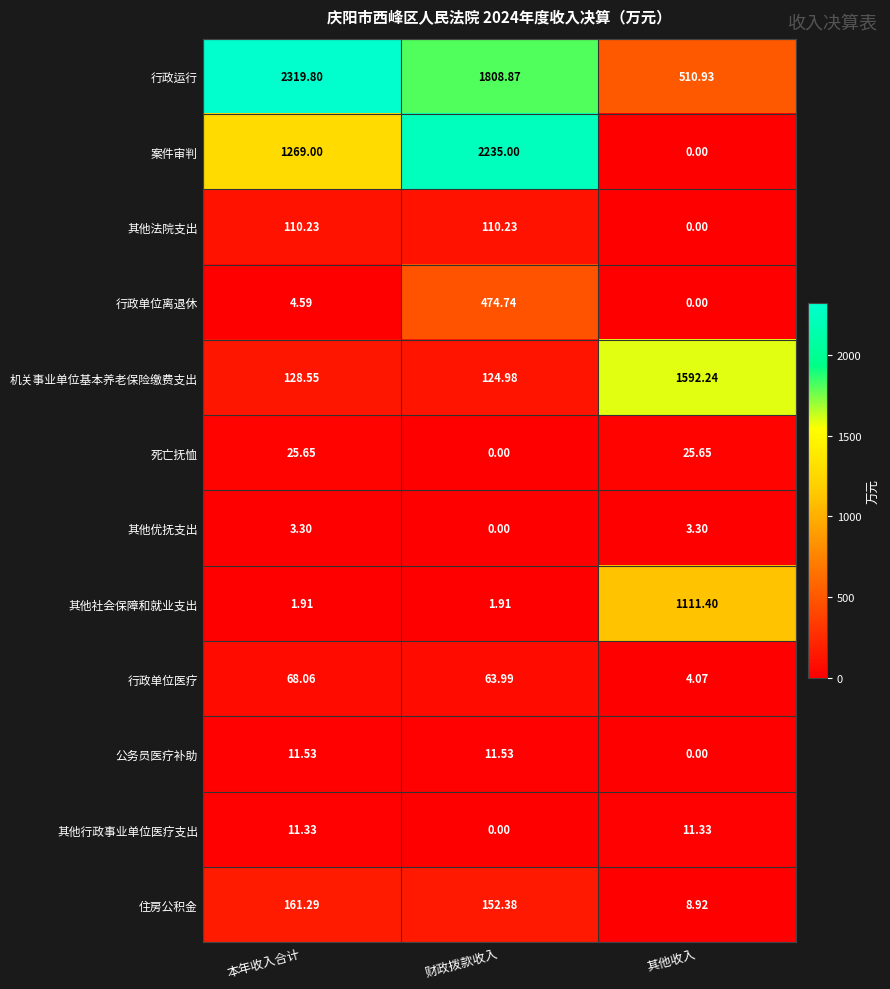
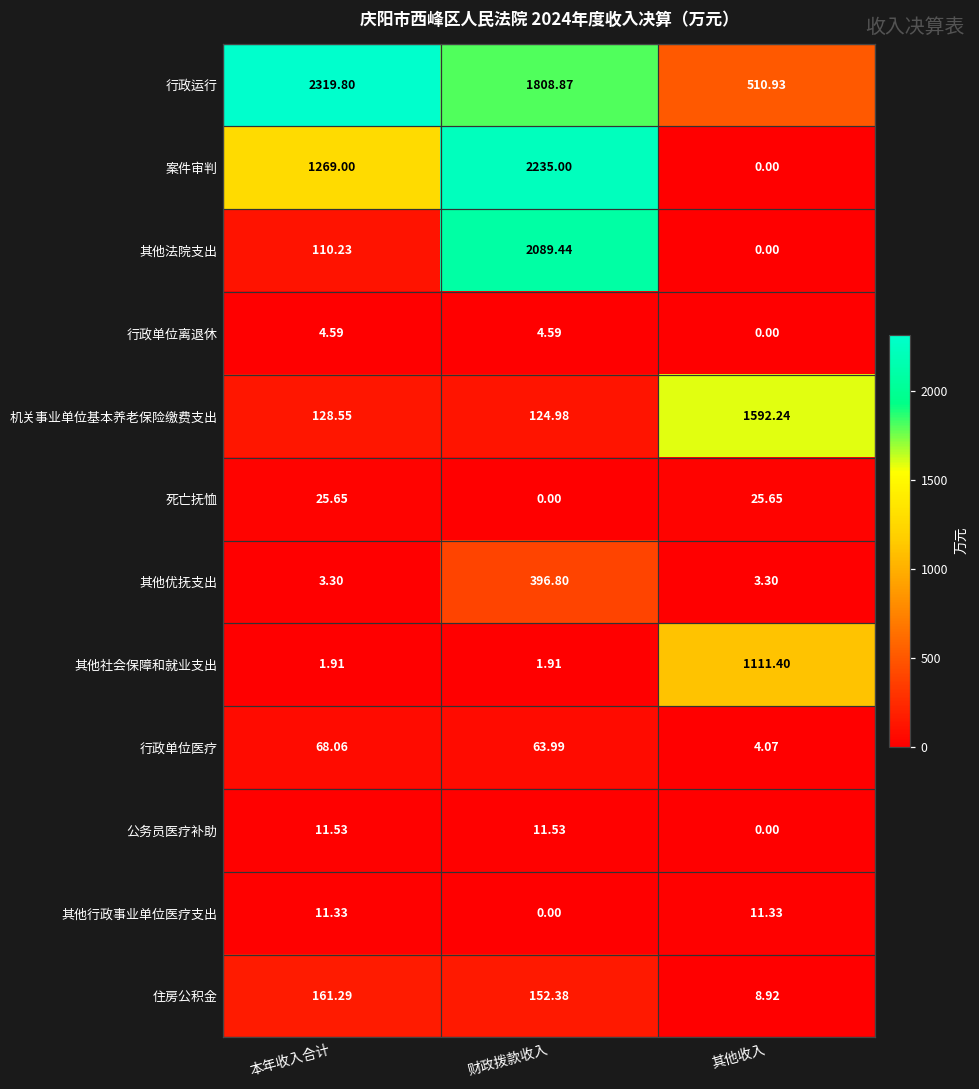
其他法院支出, 财政拨款收入: 110.23 -> 2089.44
行政单位离退休, 财政拨款收入: 474.74 -> 4.59
其他优抚支出, 财政拨款收入: 0.00 -> 396.80
